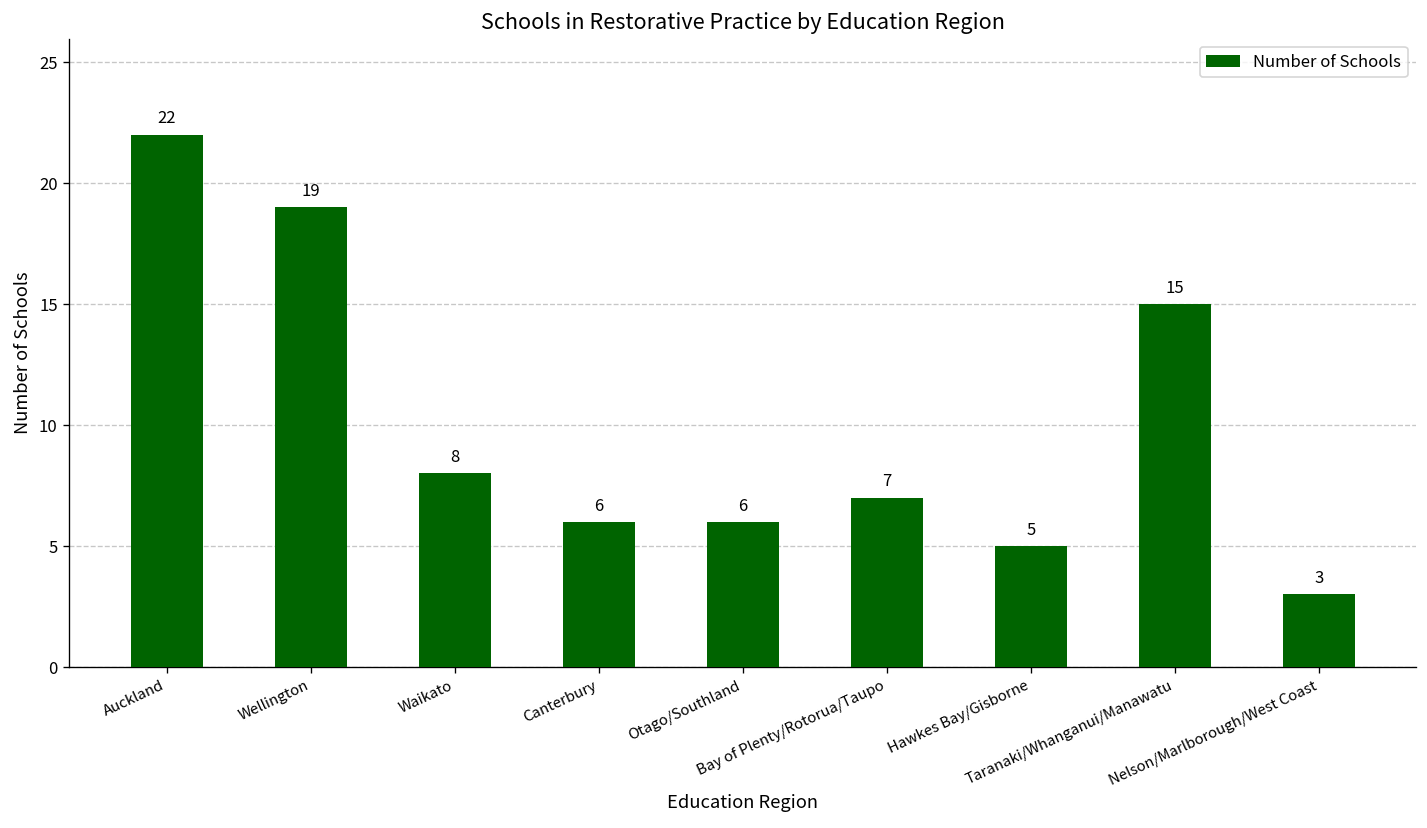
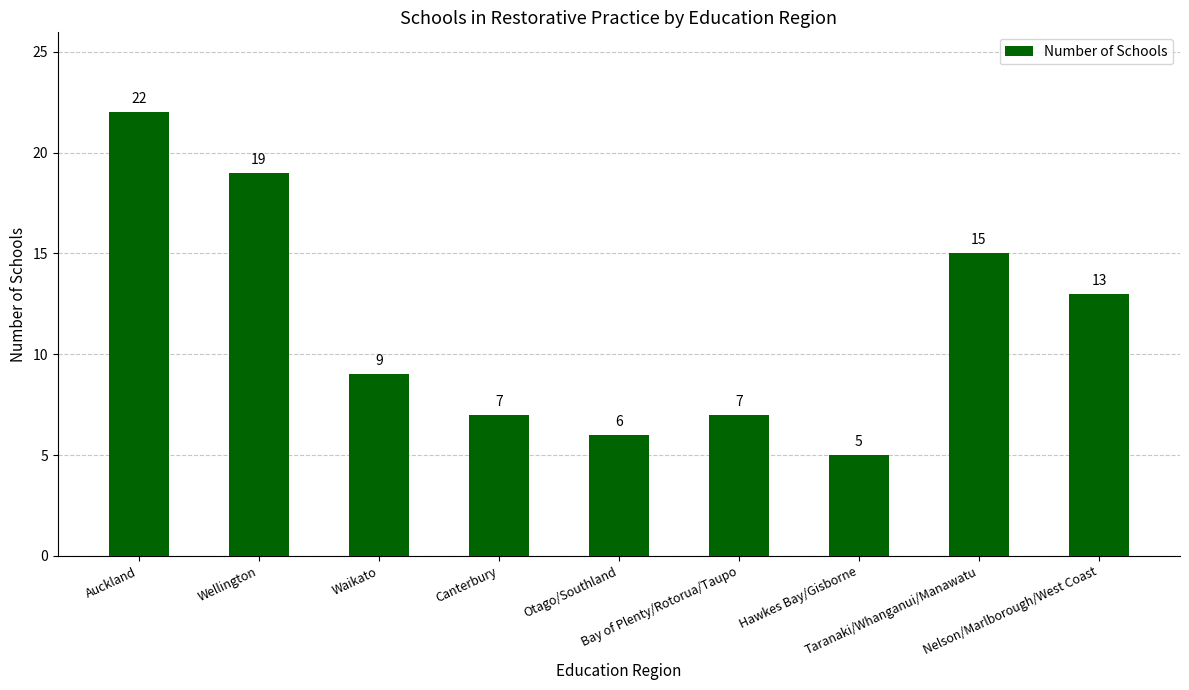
Waikato: 8 -> 9
Canterbury: 6 -> 7
Nelson/Marlborough/West Coast: 3 -> 13
